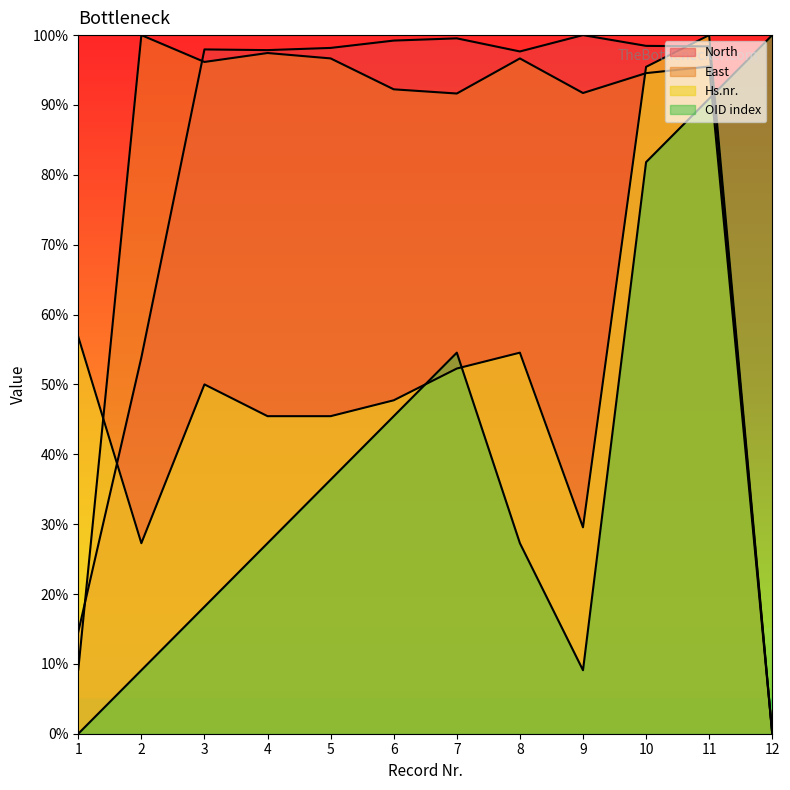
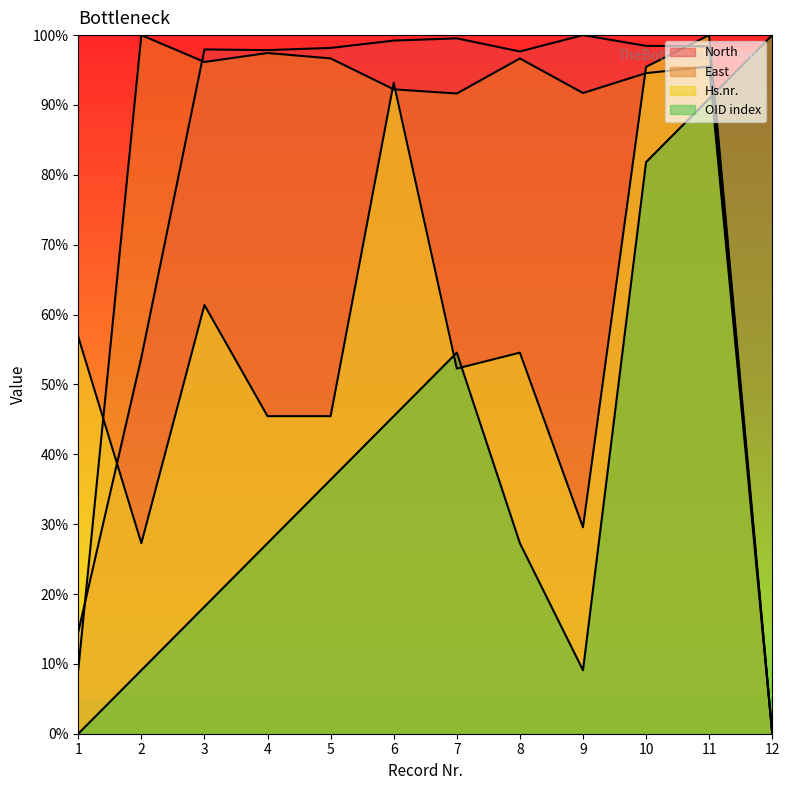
Hs.nr., 3: 50% -> 61%
Hs.nr., 6: 48% -> 93%
